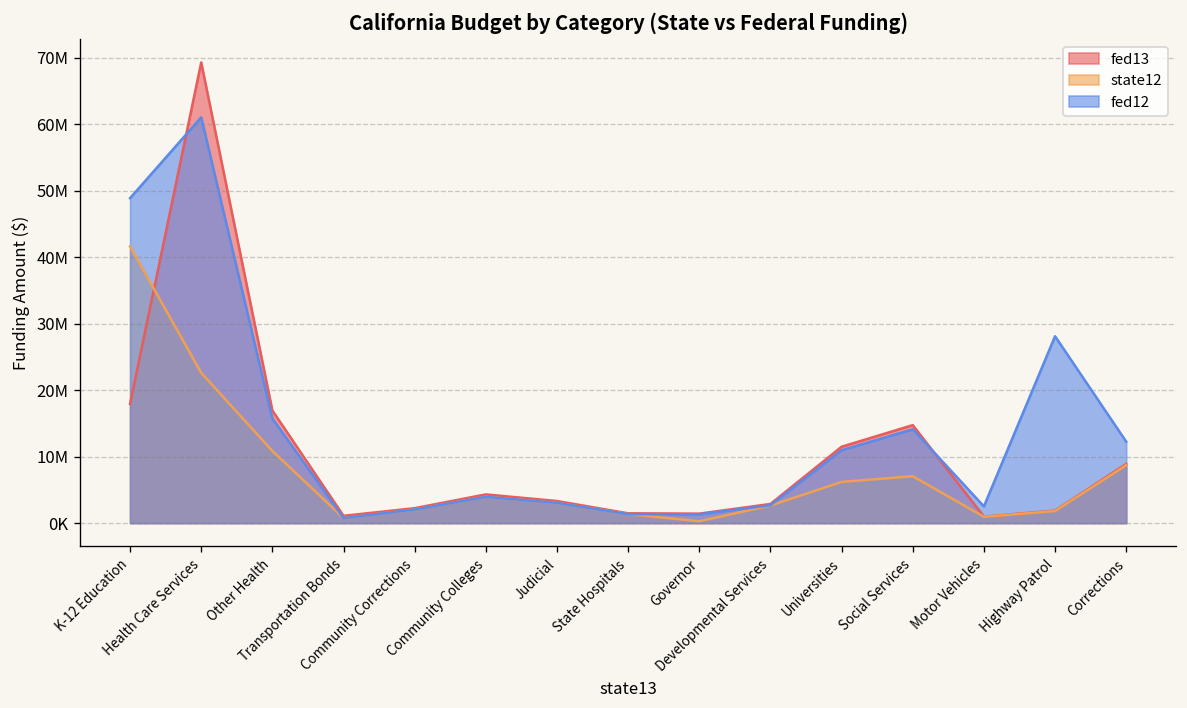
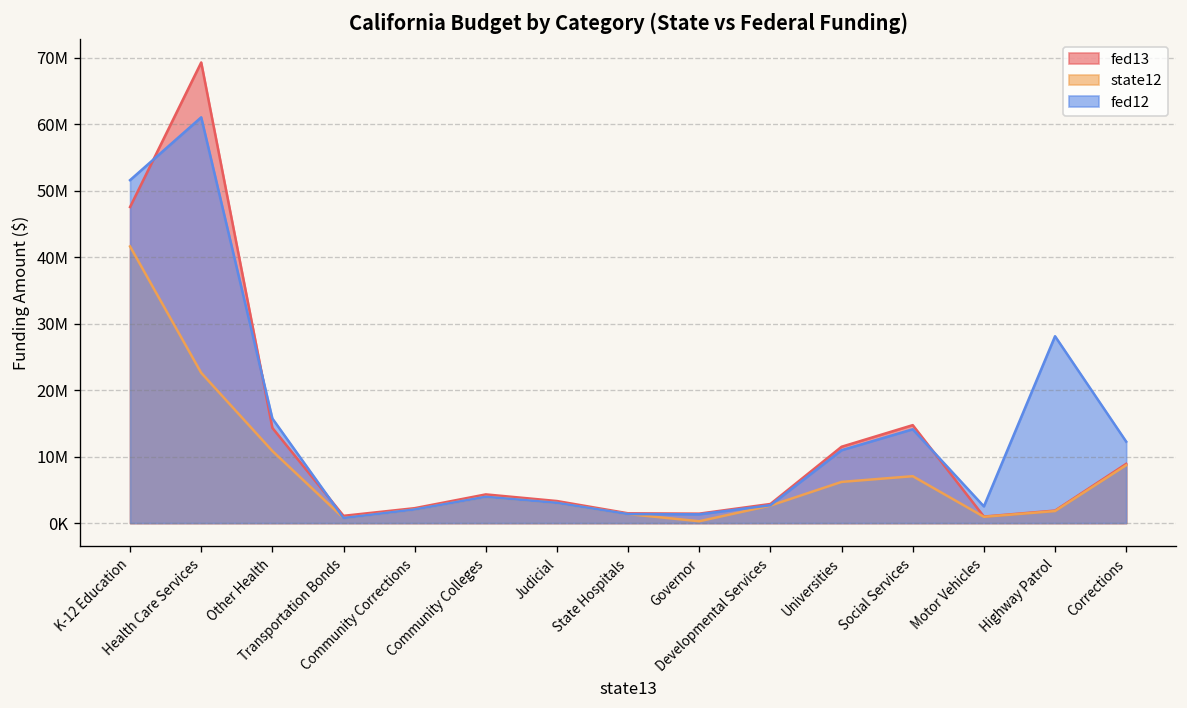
fed13, K-12 Education: 18000000 -> 48000000
fed12, K-12 Education: 49000000 -> 52000000
fed13, Other Health: 17000000 -> 14000000
